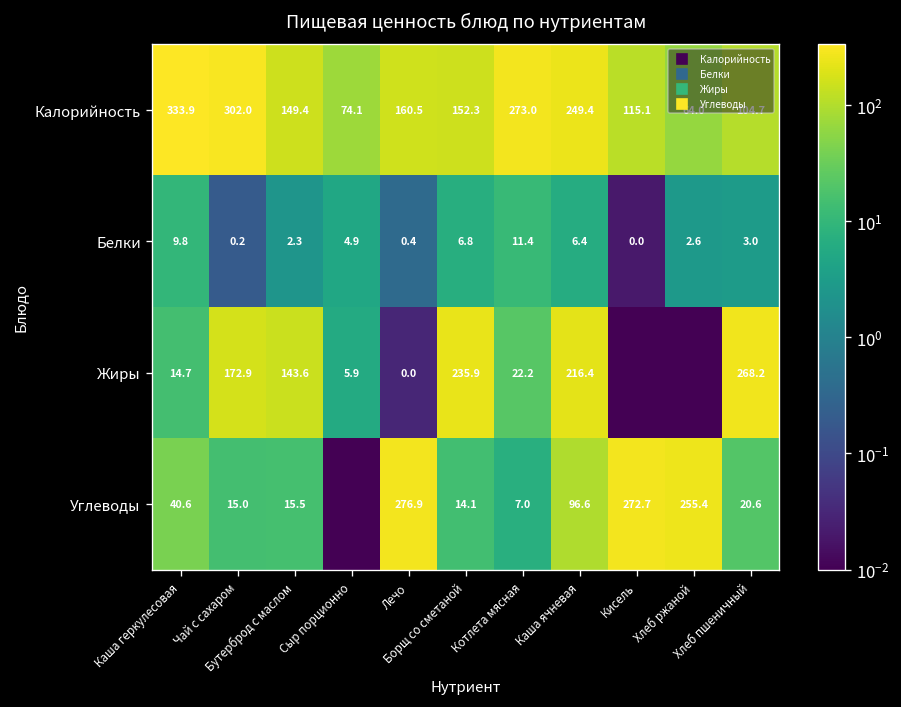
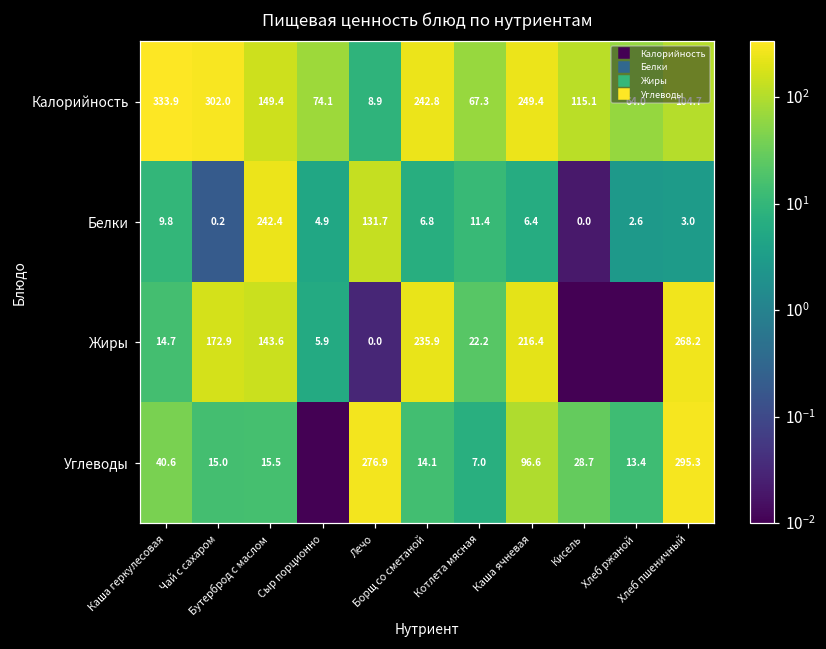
Калорийность, Лечо: 160.5 -> 8.9
Калорийность, Борщ со сметаной: 152.3 -> 242.8
Калорийность, Котлета мясная: 273.0 -> 67.3
Белки, Бутерброд с маслом: 2.3 -> 242.4
Белки, Лечо: 0.4 -> 131.7
Углеводы, Кисель: 272.7 -> 28.7
Углеводы, Хлеб ржаной: 255.4 -> 13.4
Углеводы, Хлеб пшеничный: 20.6 -> 295.3
